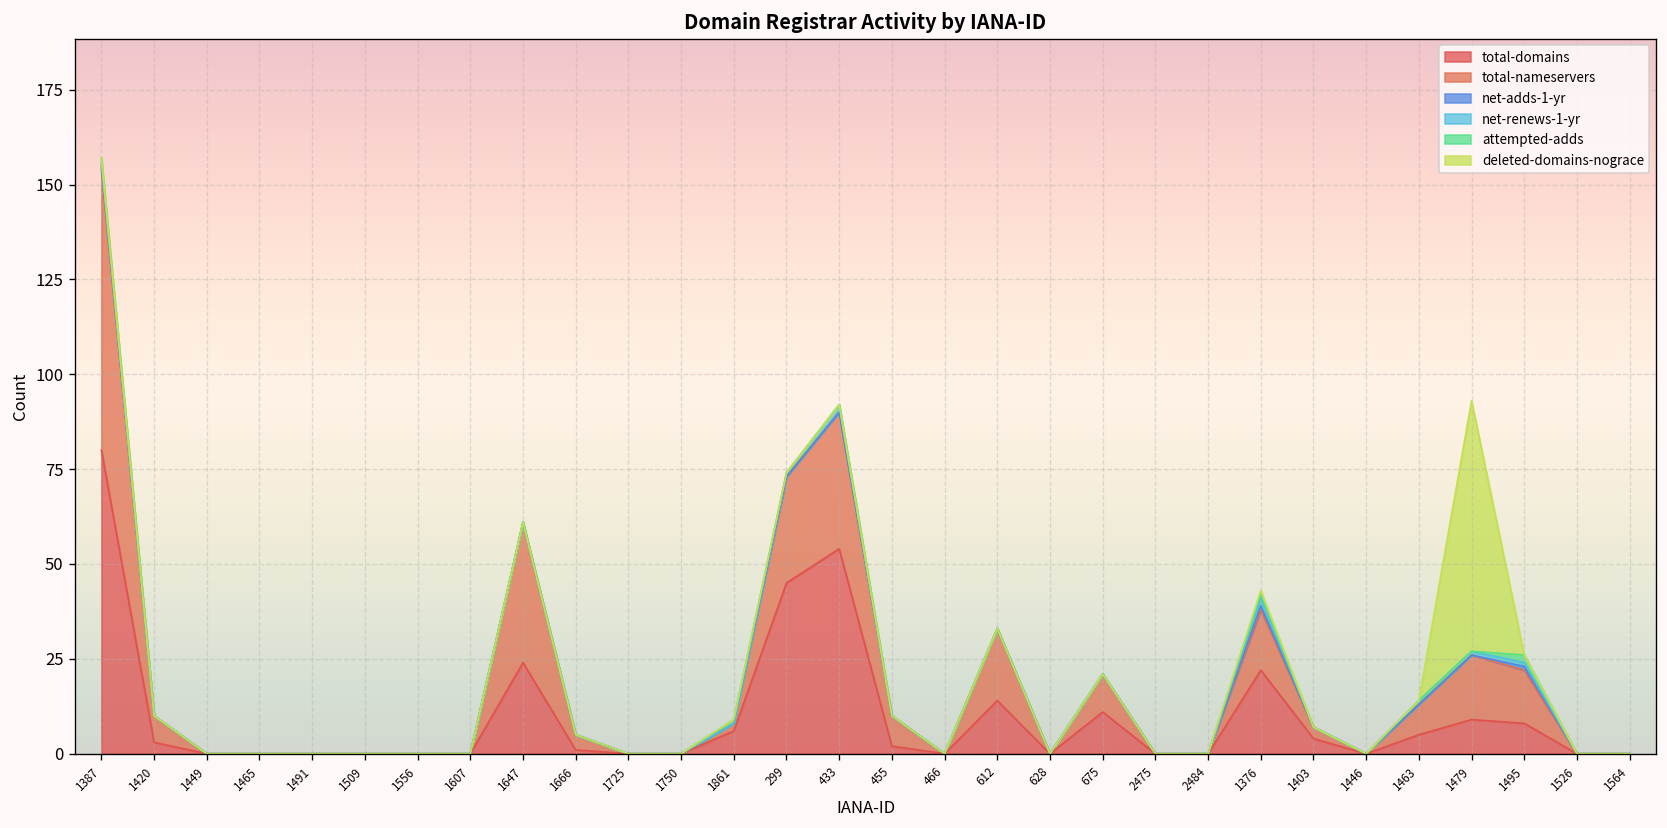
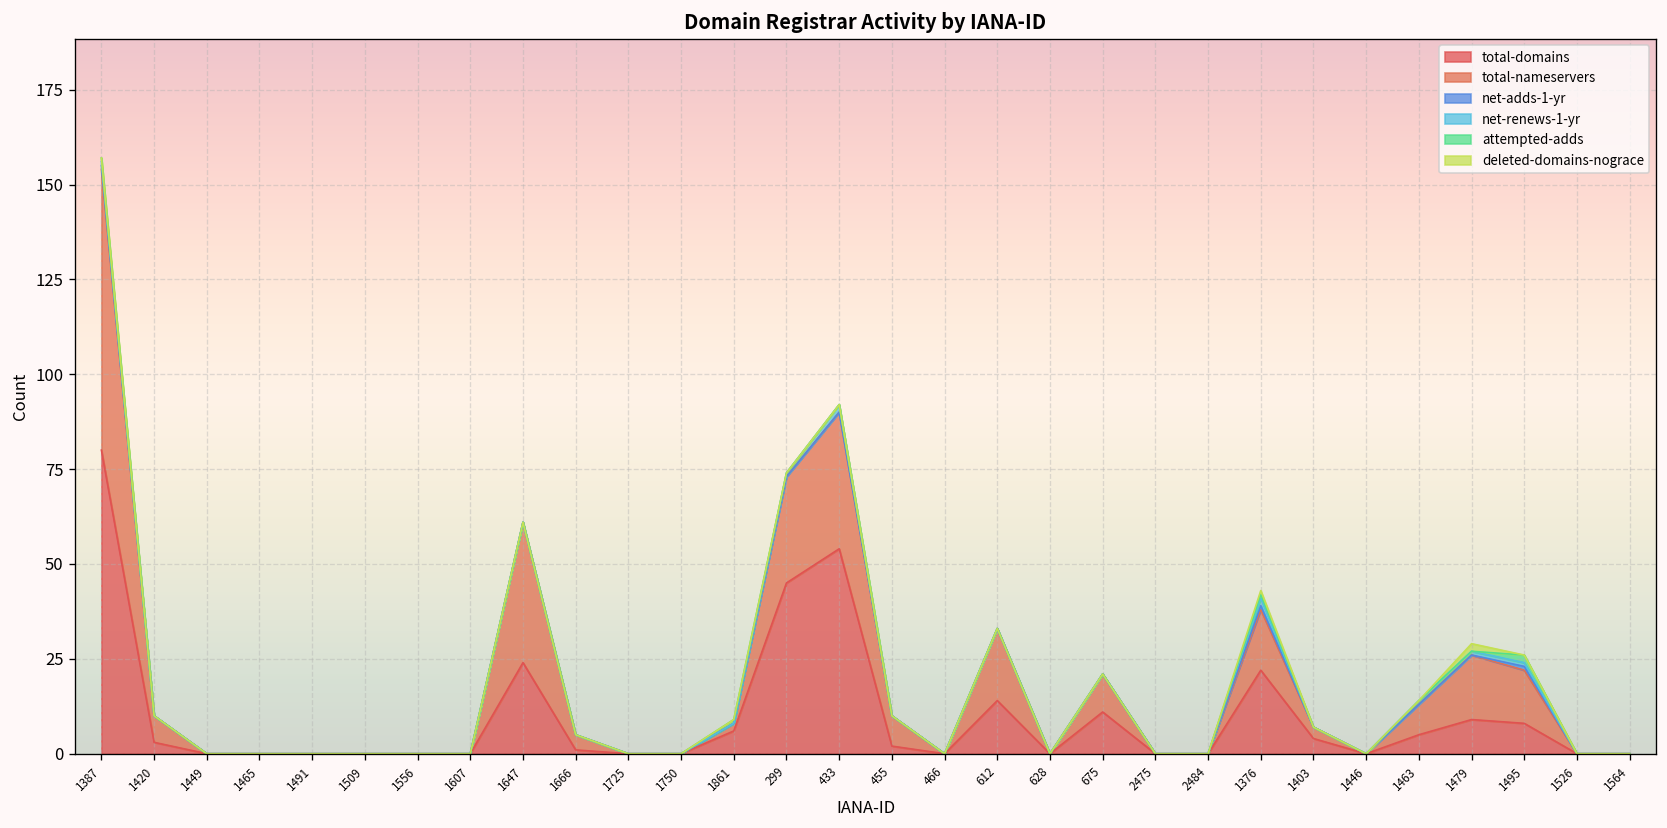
deleted-domains-nograce, 1479: 66 -> 2
